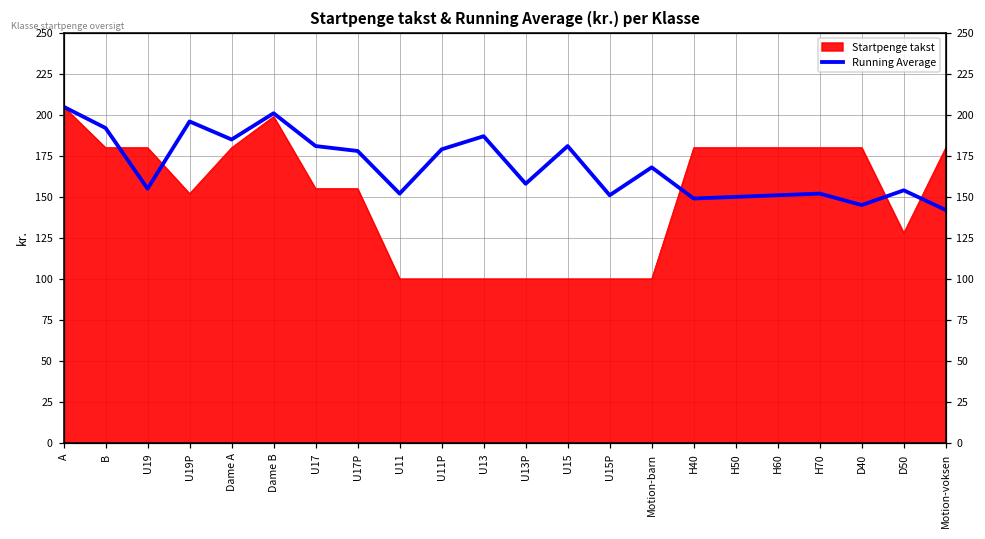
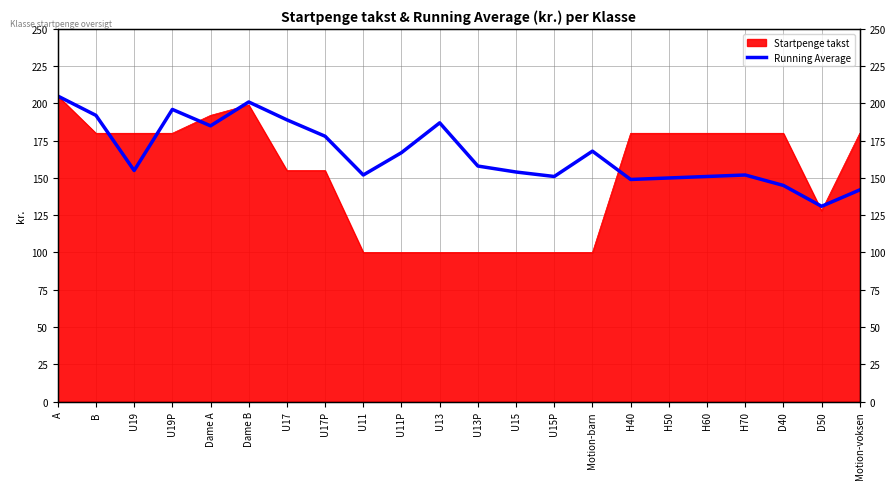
Startpenge takst, U19P: 152 -> 180
Startpenge takst, Dame A: 180 -> 192
Running Average, U17: 181 -> 189
Running Average, U11P: 179 -> 167
Running Average, U15: 181 -> 154
Running Average, D50: 154 -> 131
